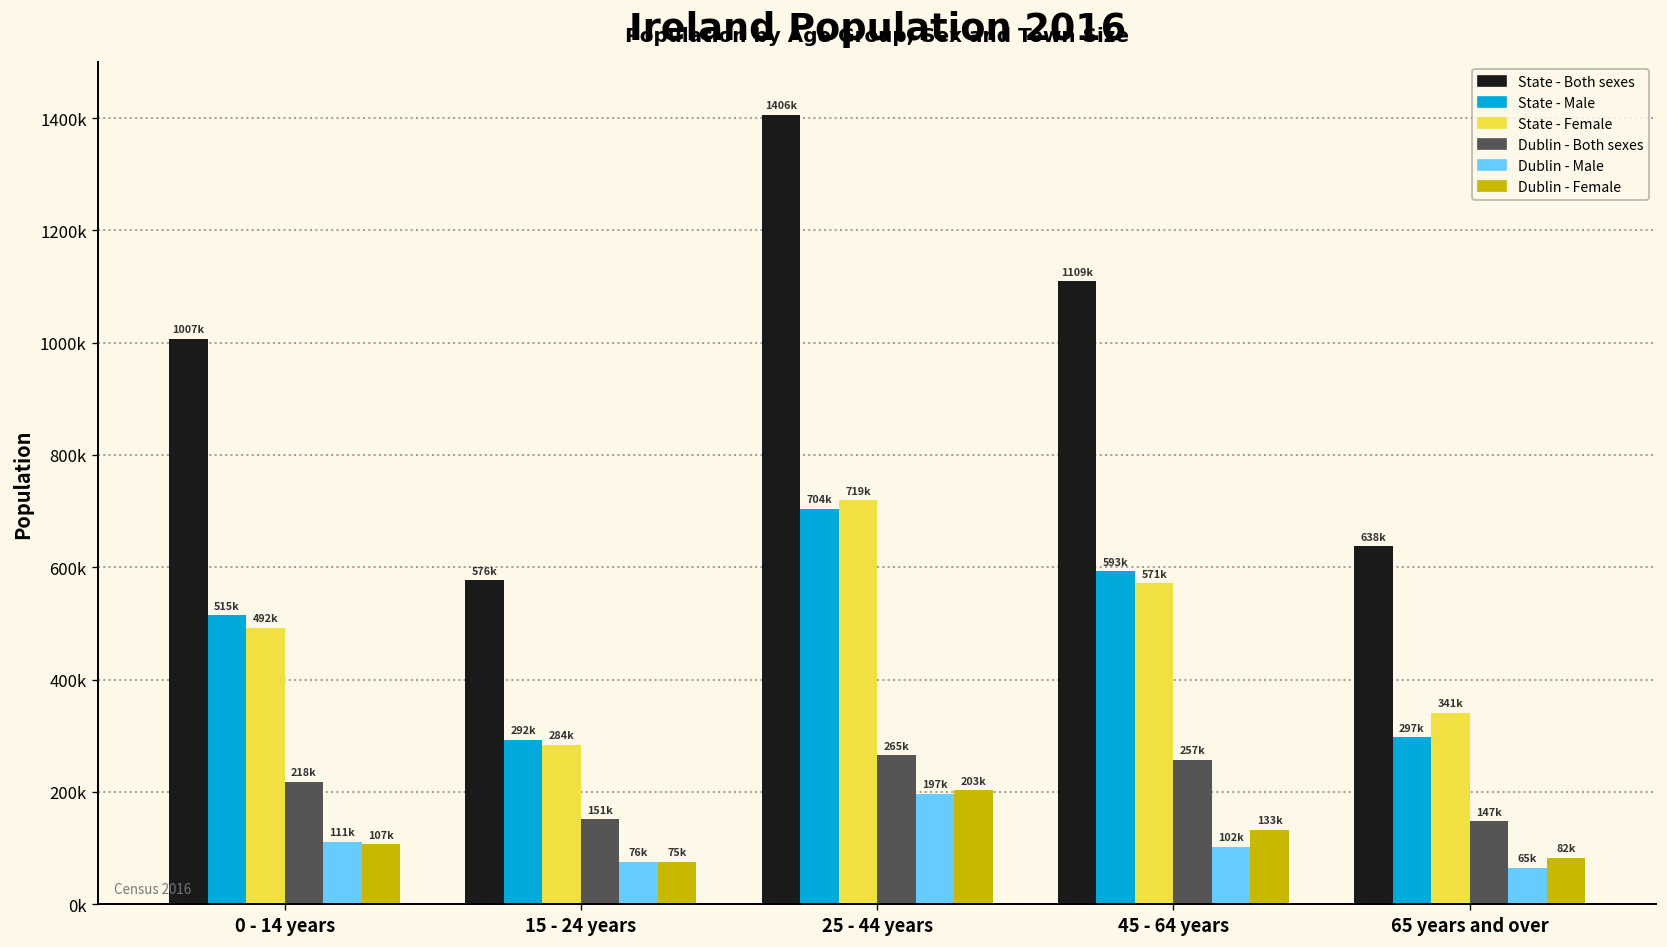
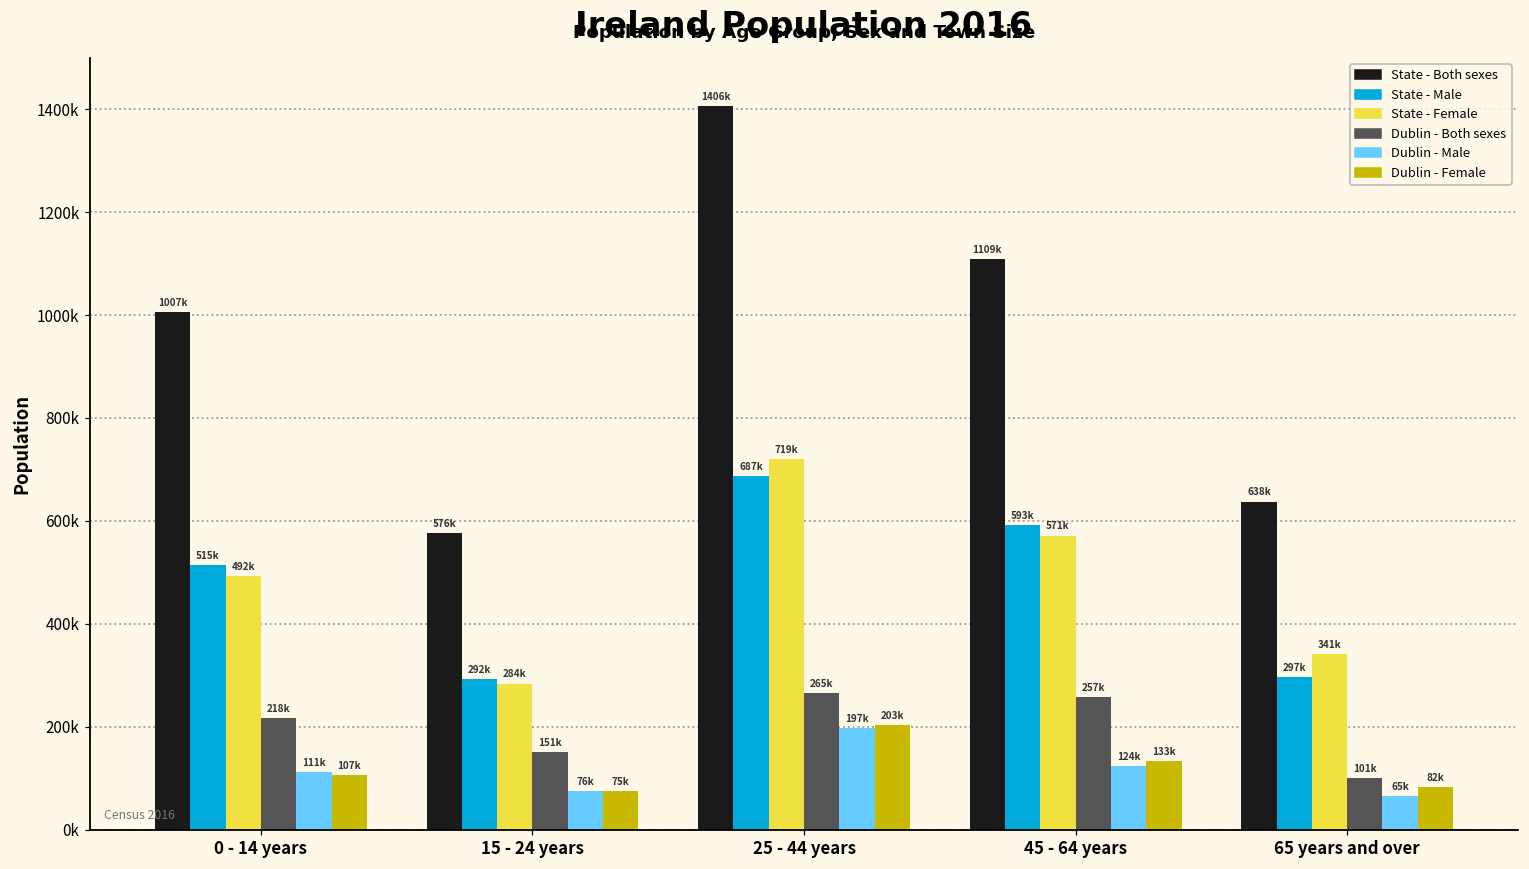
State - Male, 25 - 44 years: 704k -> 687k
Dublin - Male, 45 - 64 years: 102k -> 124k
Dublin - Both sexes, 65 years and over: 147k -> 101k
